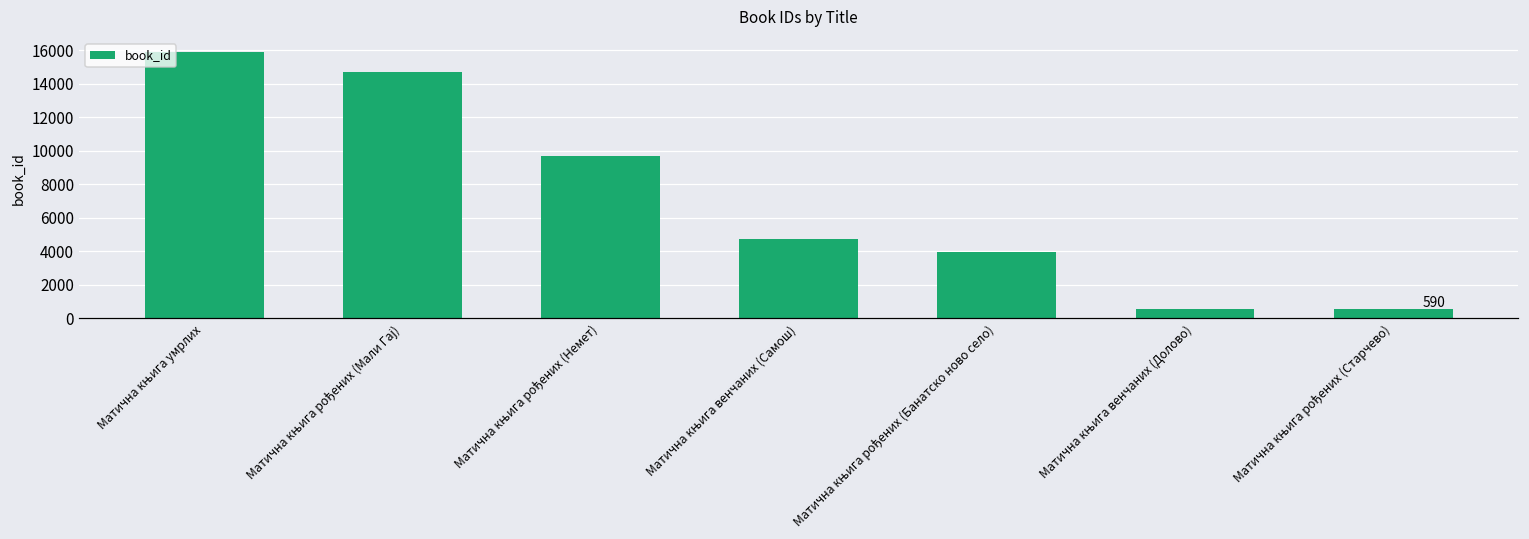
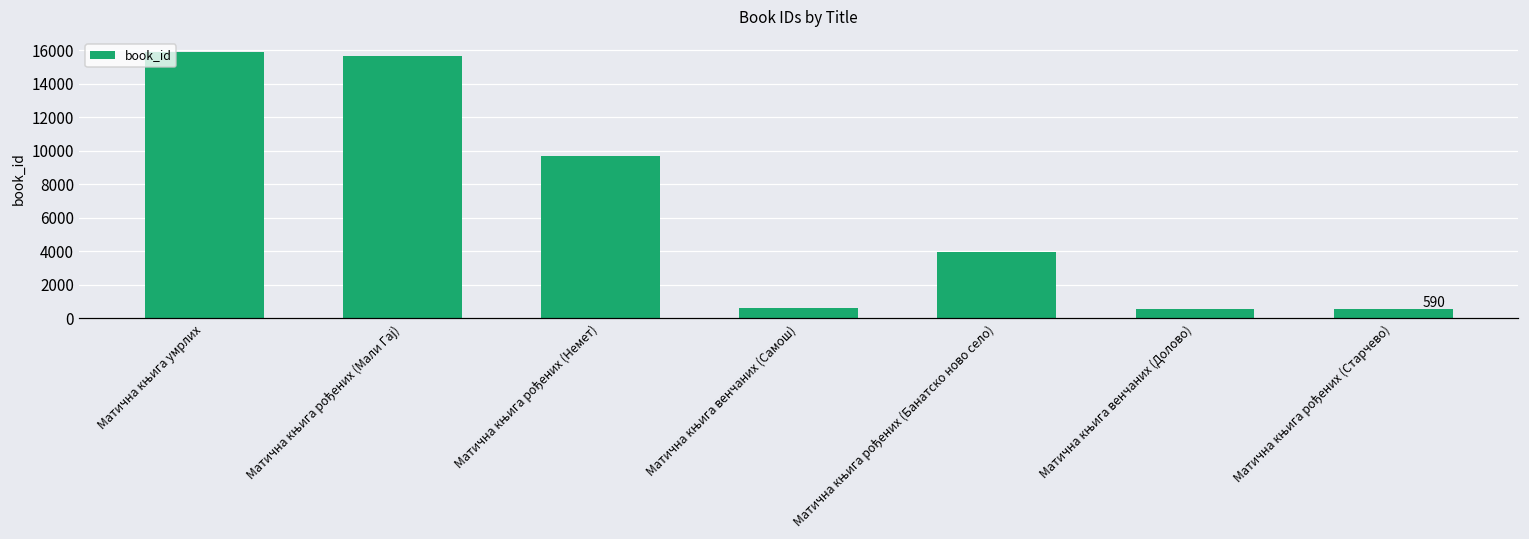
Матична књига рођених (Мали Гај): 14700 -> 15700
Матична књига венчаних (Самош): 4700 -> 600
